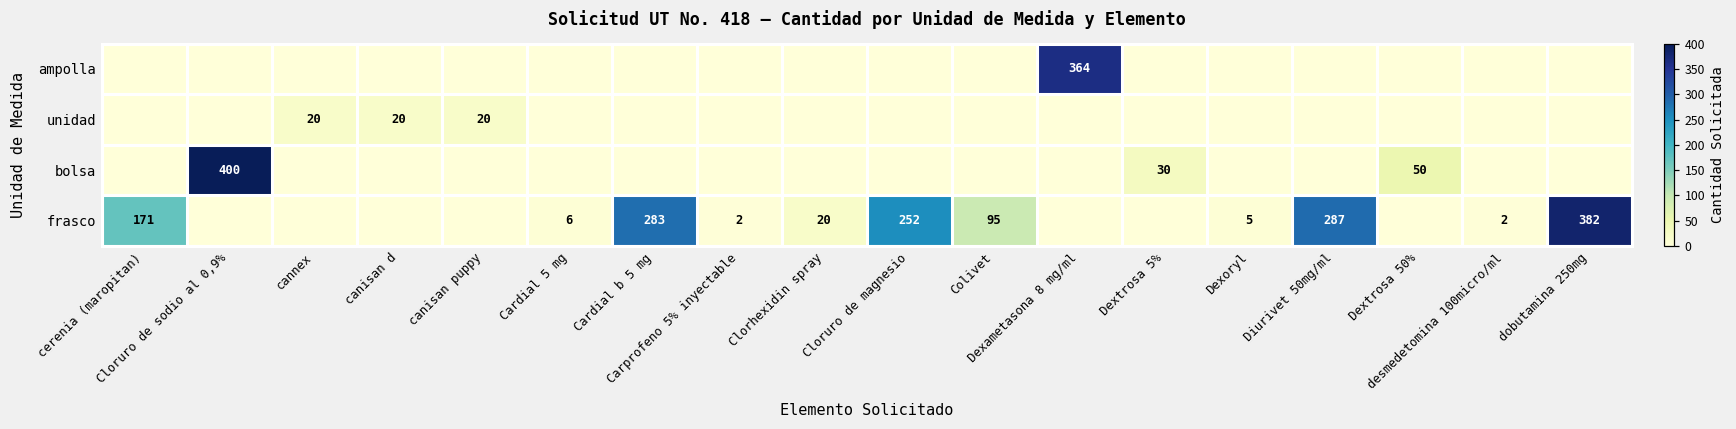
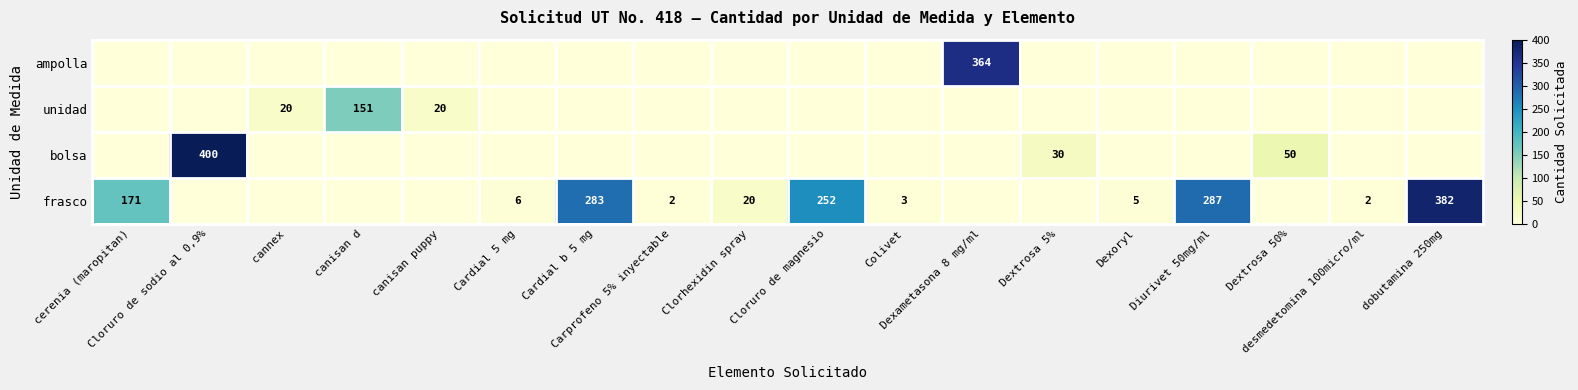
unidad, canisan d: 20 -> 151
frasco, Colivet: 95 -> 3
